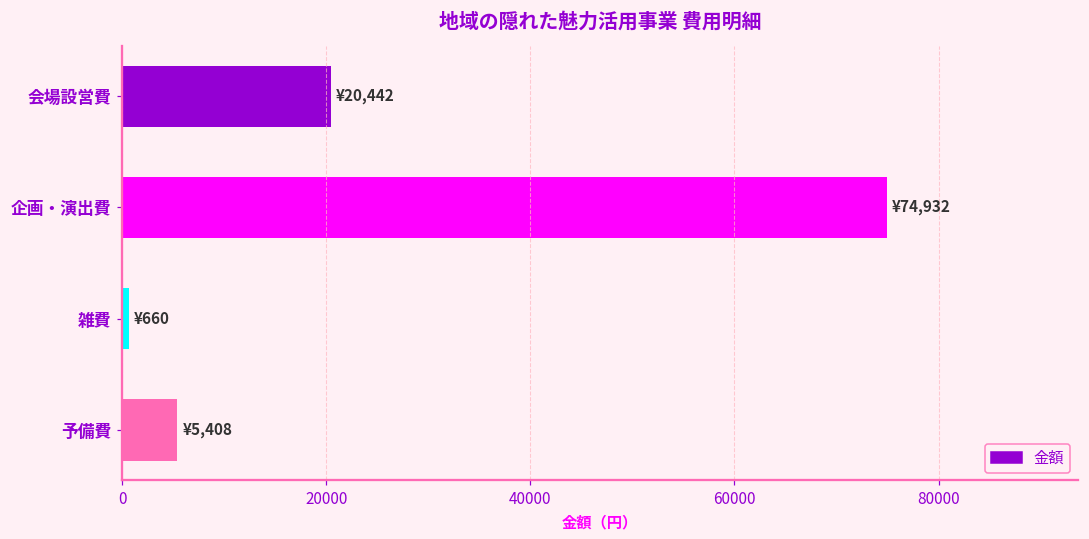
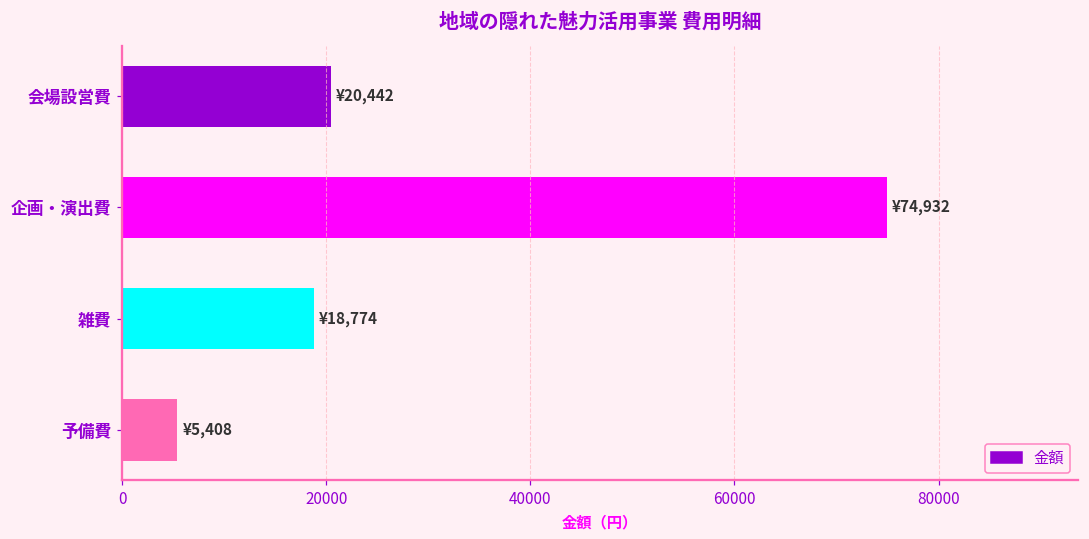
雑費: ¥660 -> ¥18,774
